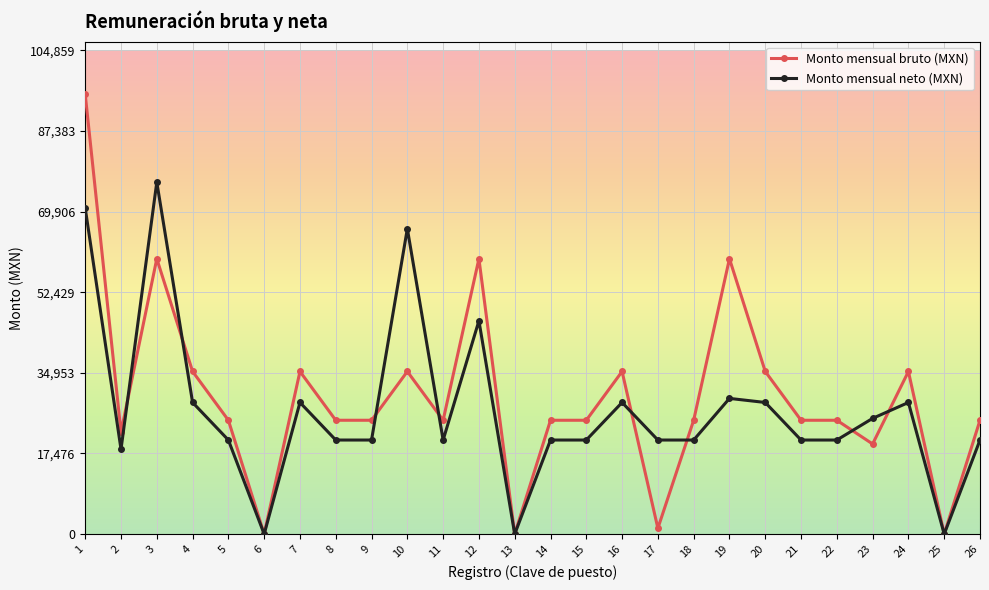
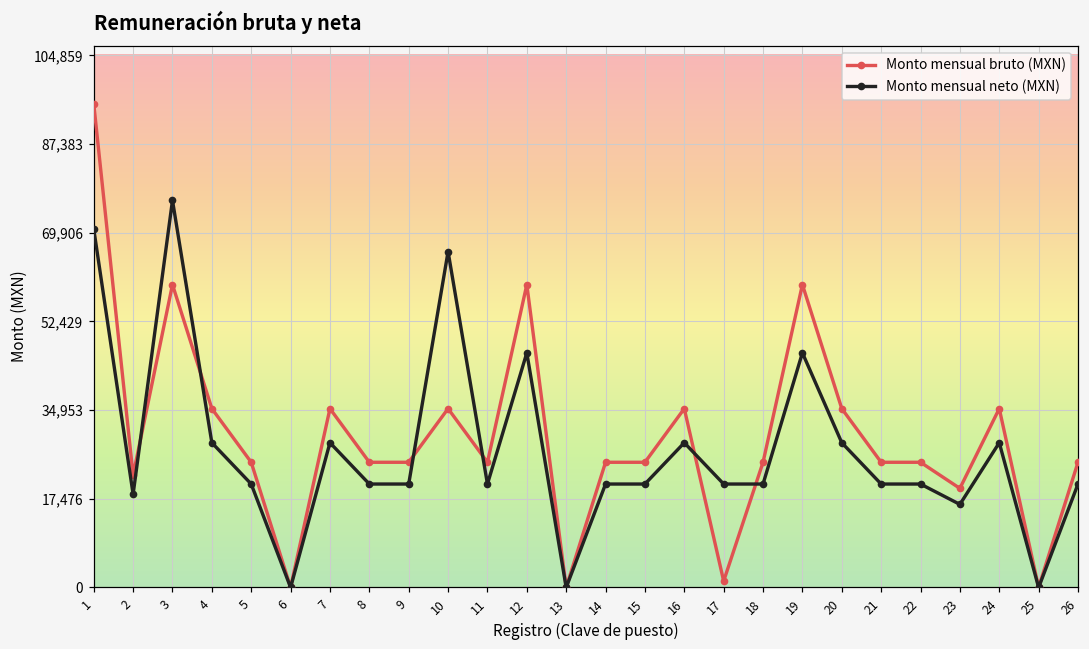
Monto mensual neto (MXN), 19: 29,000 -> 46,000
Monto mensual neto (MXN), 23: 25,000 -> 16,000
